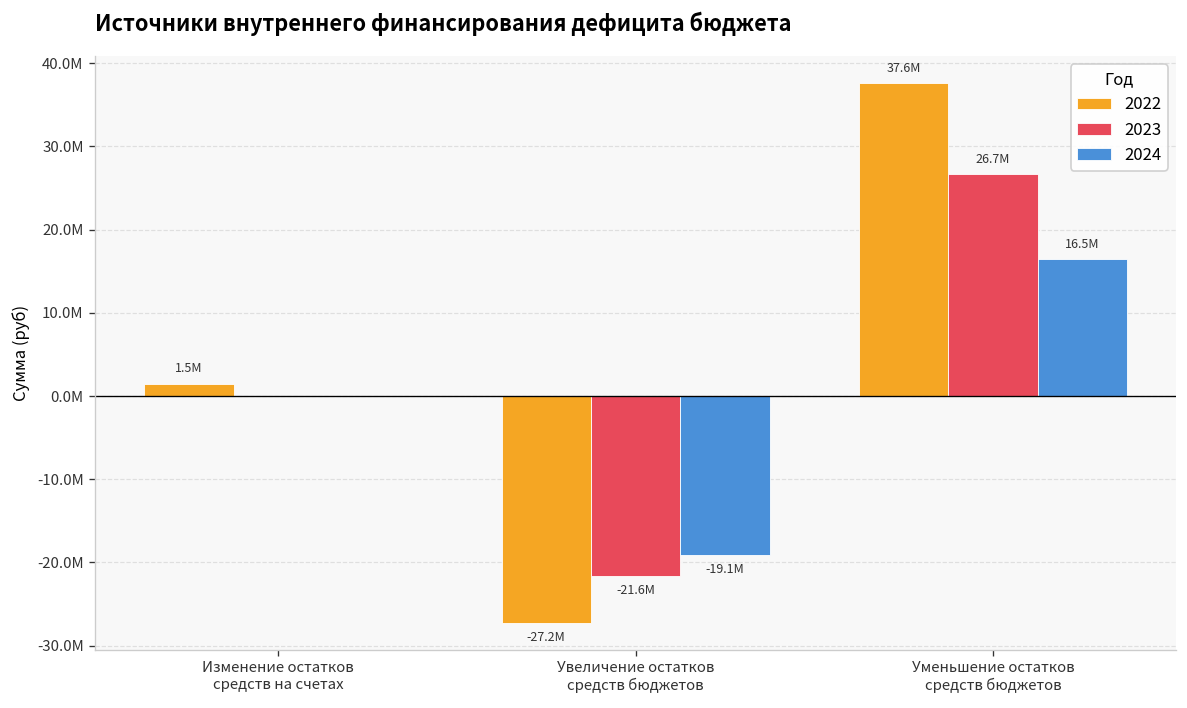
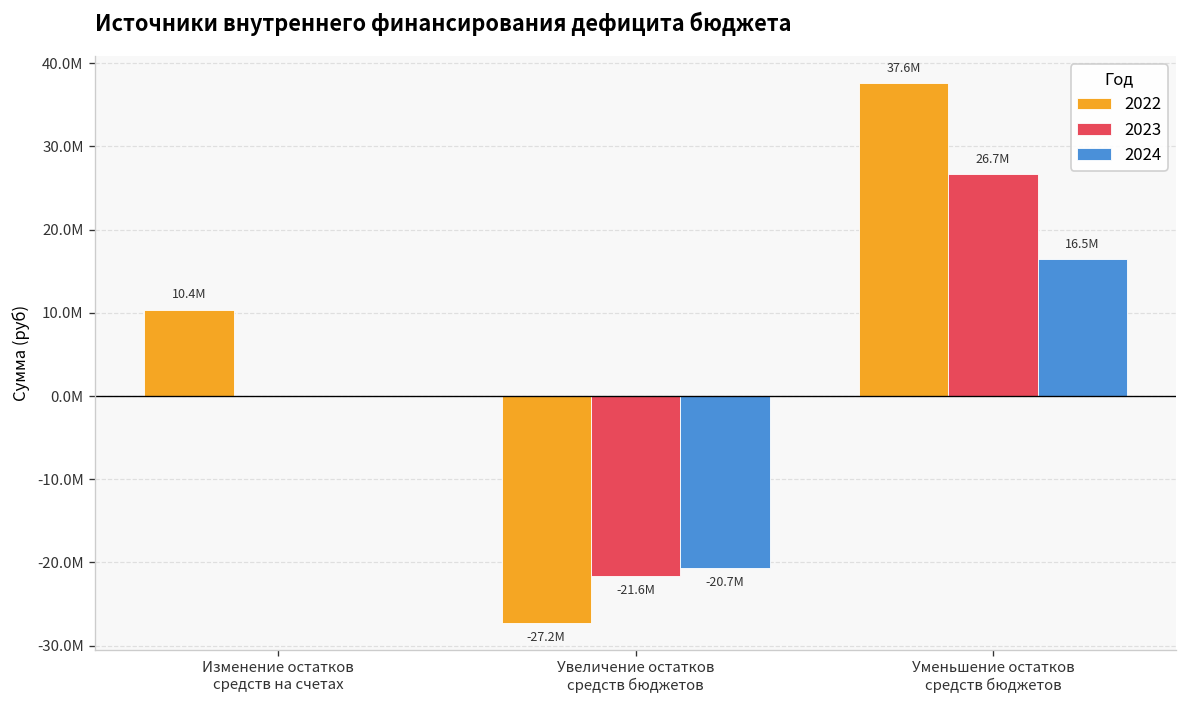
2022, Изменение остатков средств на счетах: 1.5M -> 10.4M
2024, Увеличение остатков средств бюджетов: -19.1M -> -20.7M
